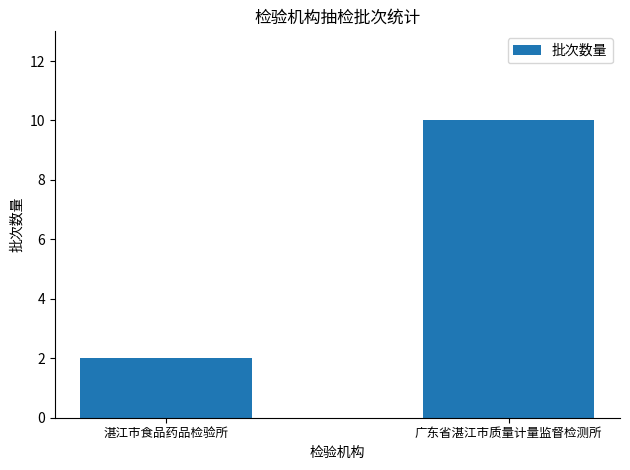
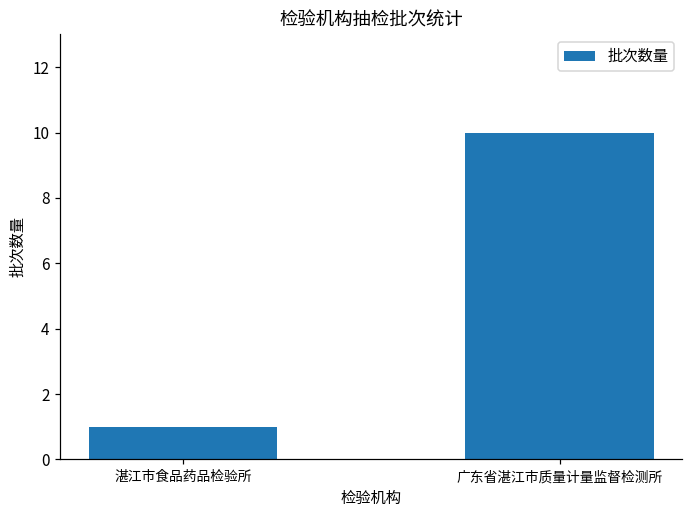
湛江市食品药品检验所: 2 -> 1
